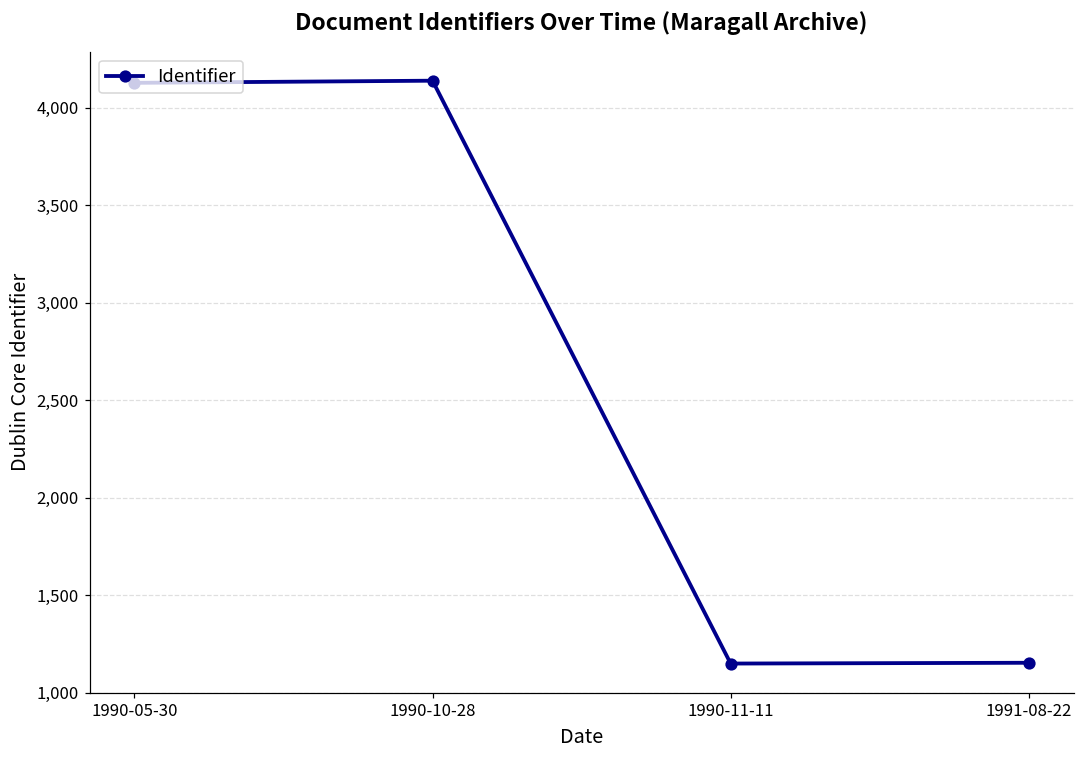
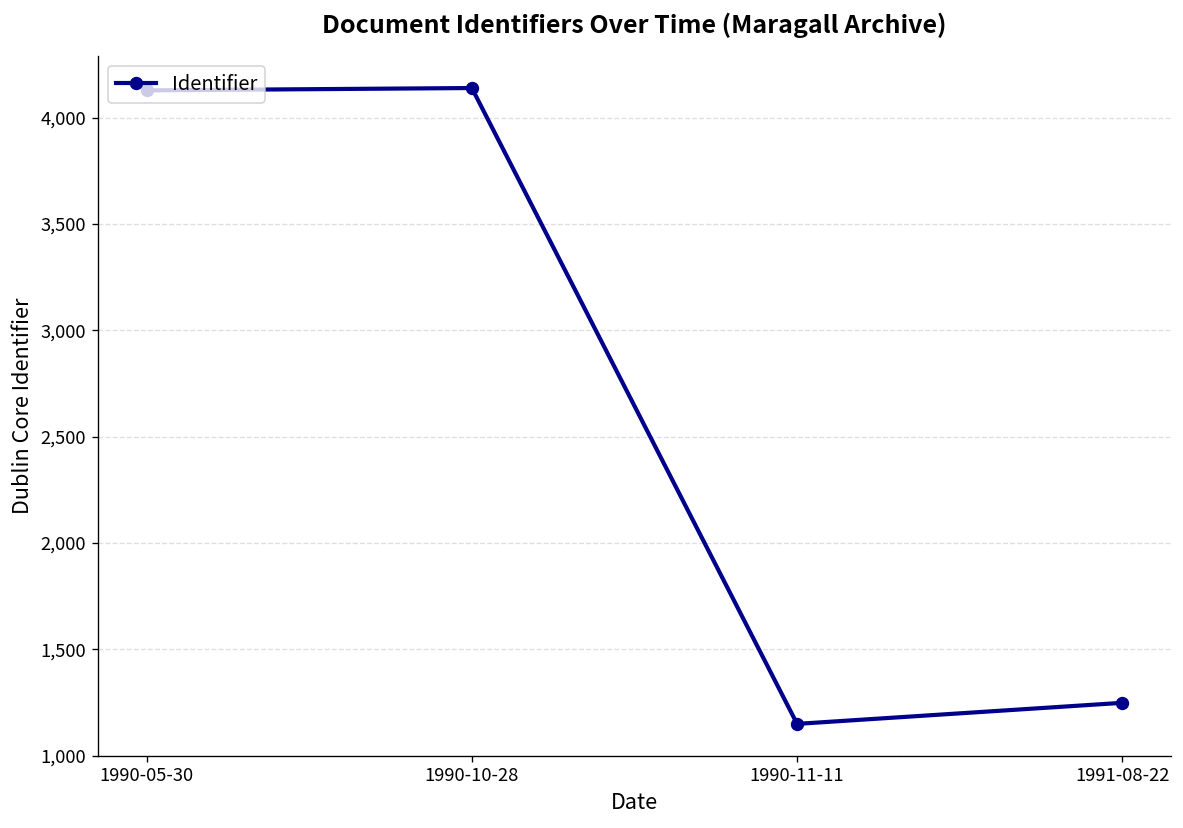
1991-08-22: 1,150 -> 1,250
